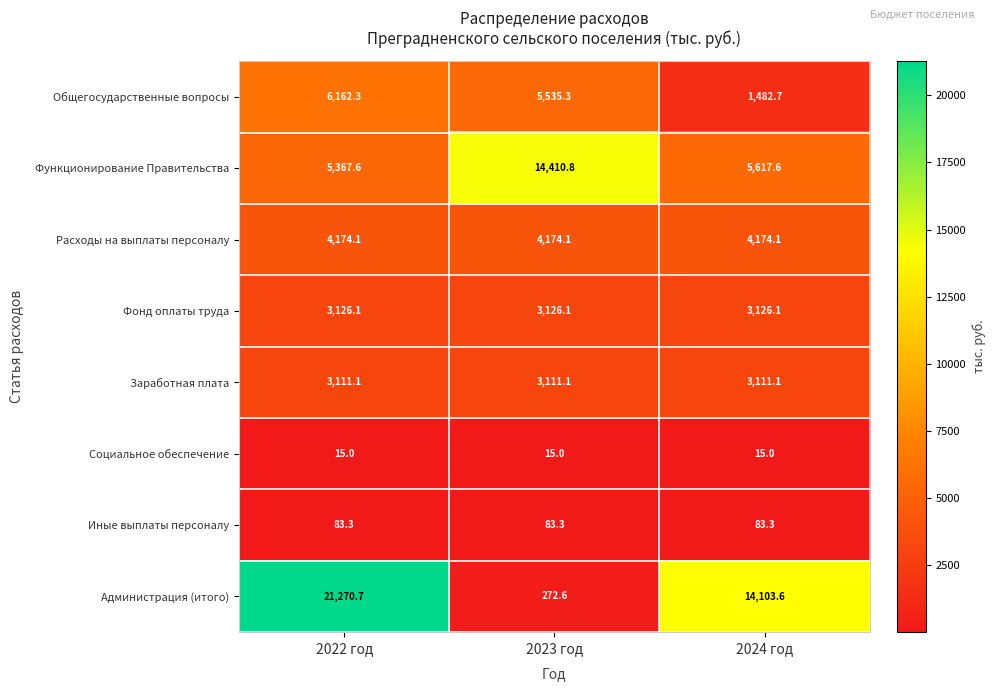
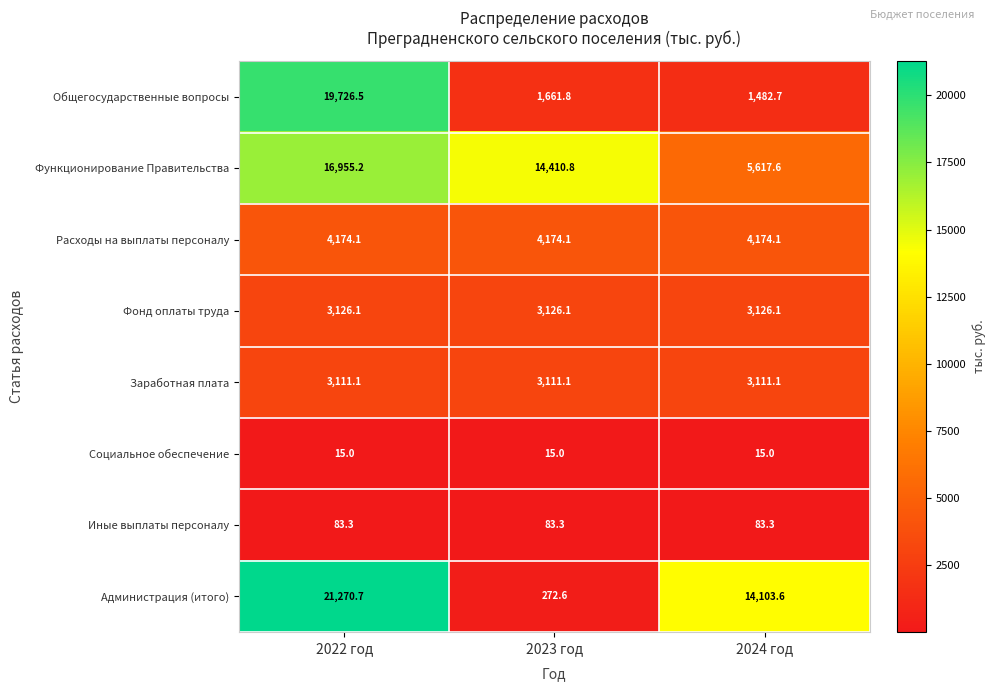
Общегосударственные вопросы, 2022 год: 6,162.3 -> 19,726.5
Общегосударственные вопросы, 2023 год: 5,535.3 -> 1,661.8
Функционирование Правительства, 2022 год: 5,367.6 -> 16,955.2
